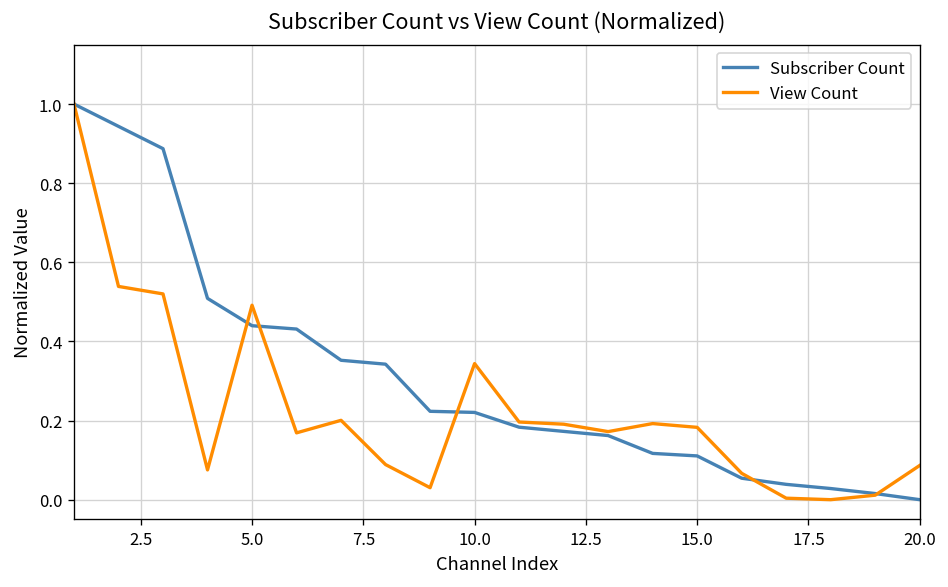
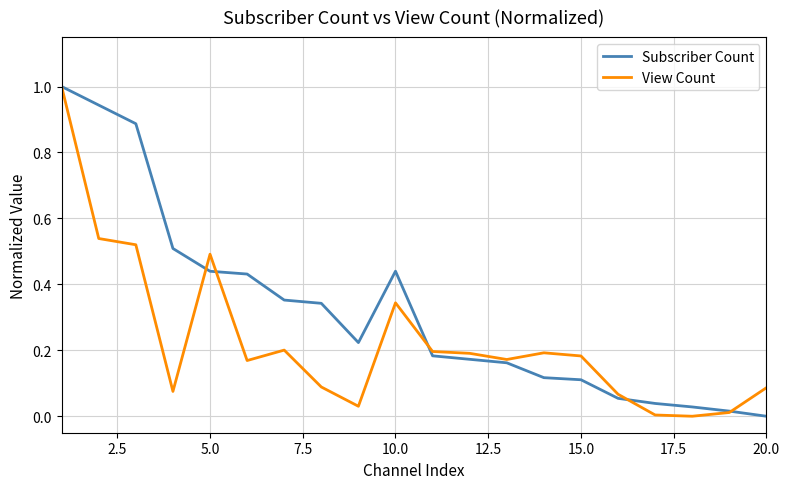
Subscriber Count, 10.0: 0.22 -> 0.44
